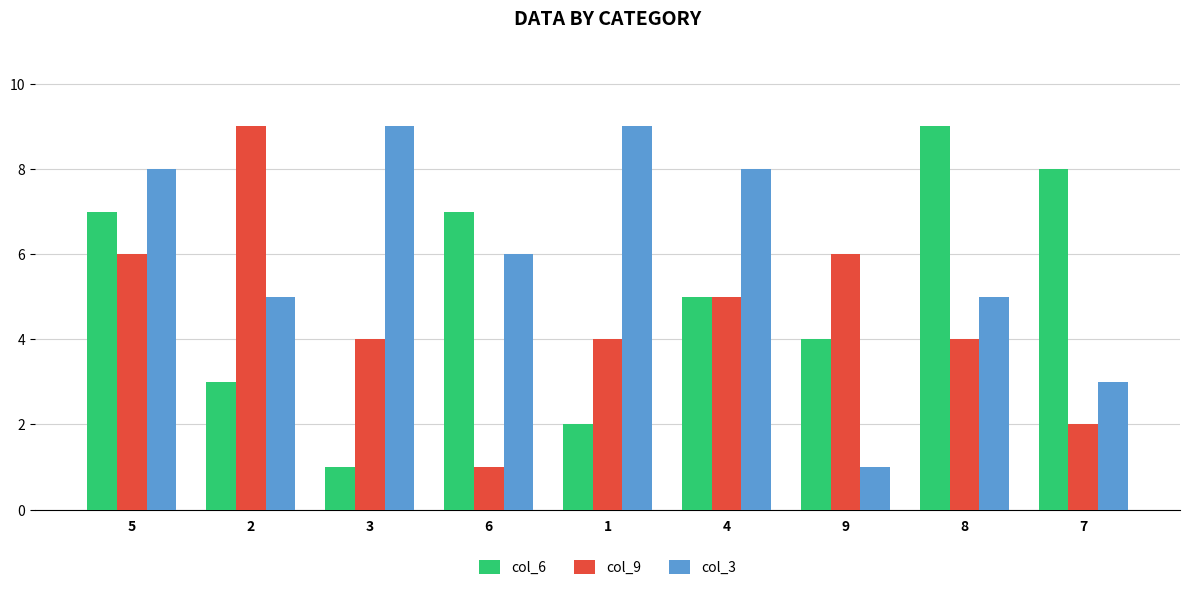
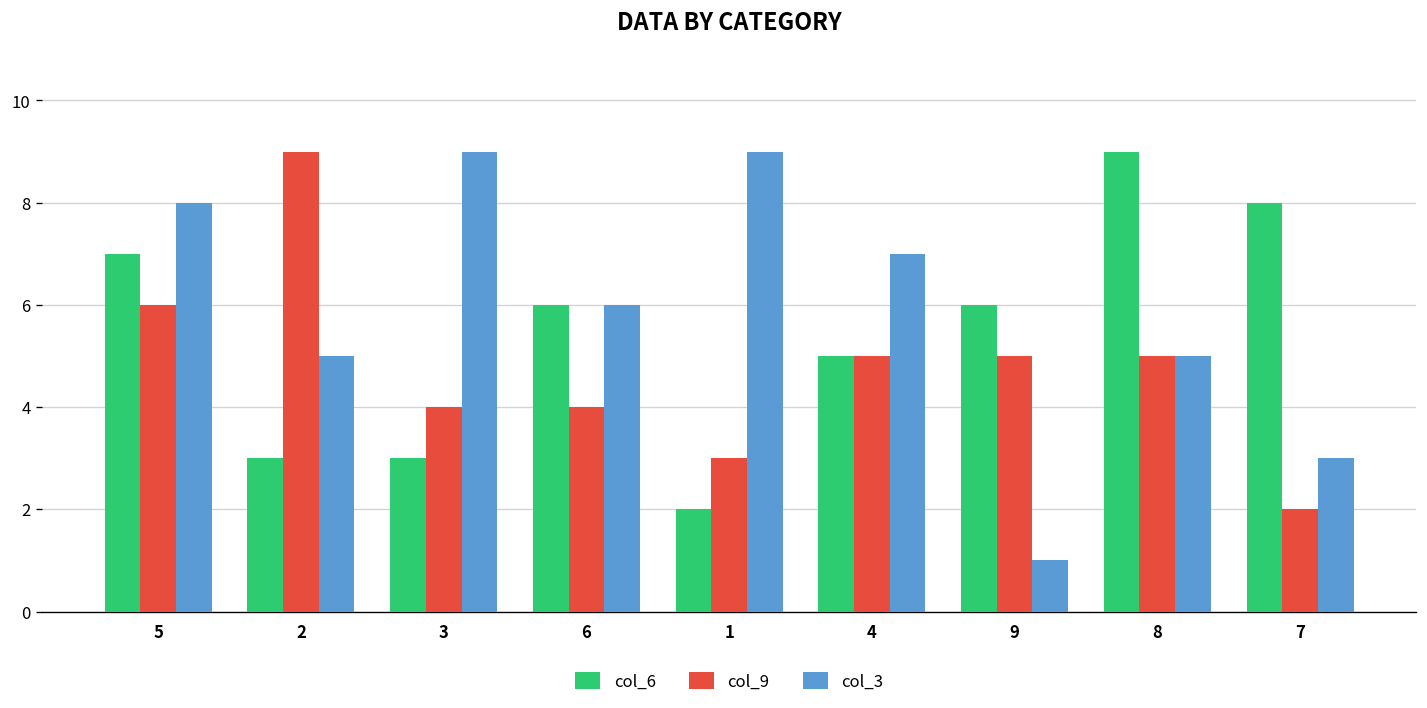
col_6, 3: 1 -> 3
col_6, 6: 7 -> 6
col_9, 6: 1 -> 4
col_9, 1: 4 -> 3
col_3, 4: 8 -> 7
col_6, 9: 4 -> 6
col_9, 9: 6 -> 5
col_9, 8: 4 -> 5
